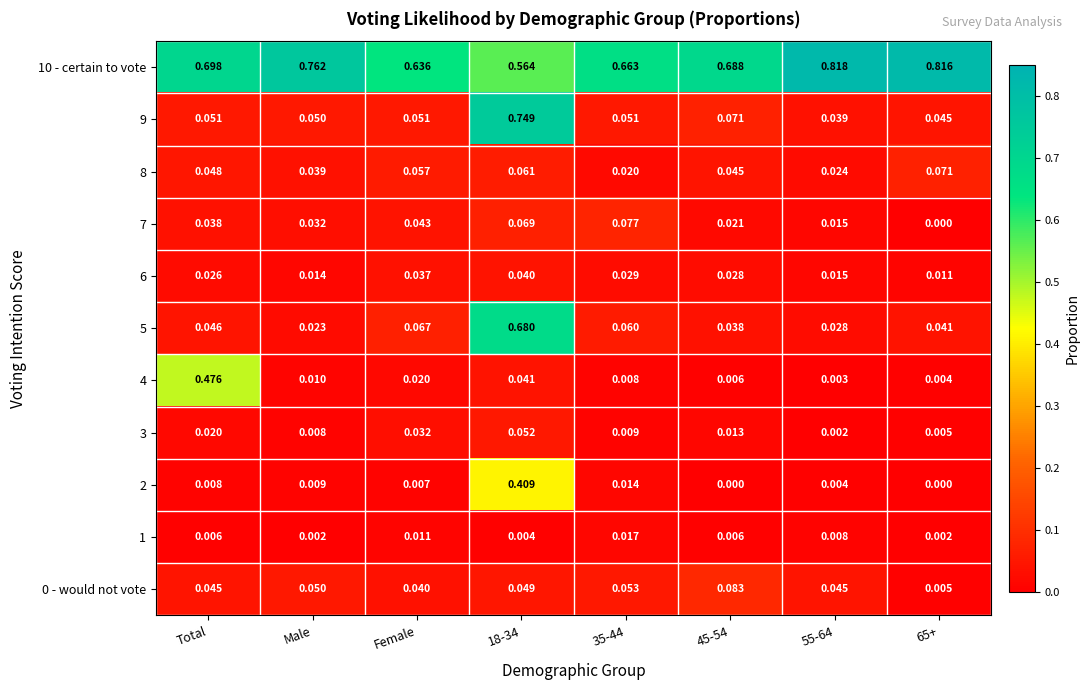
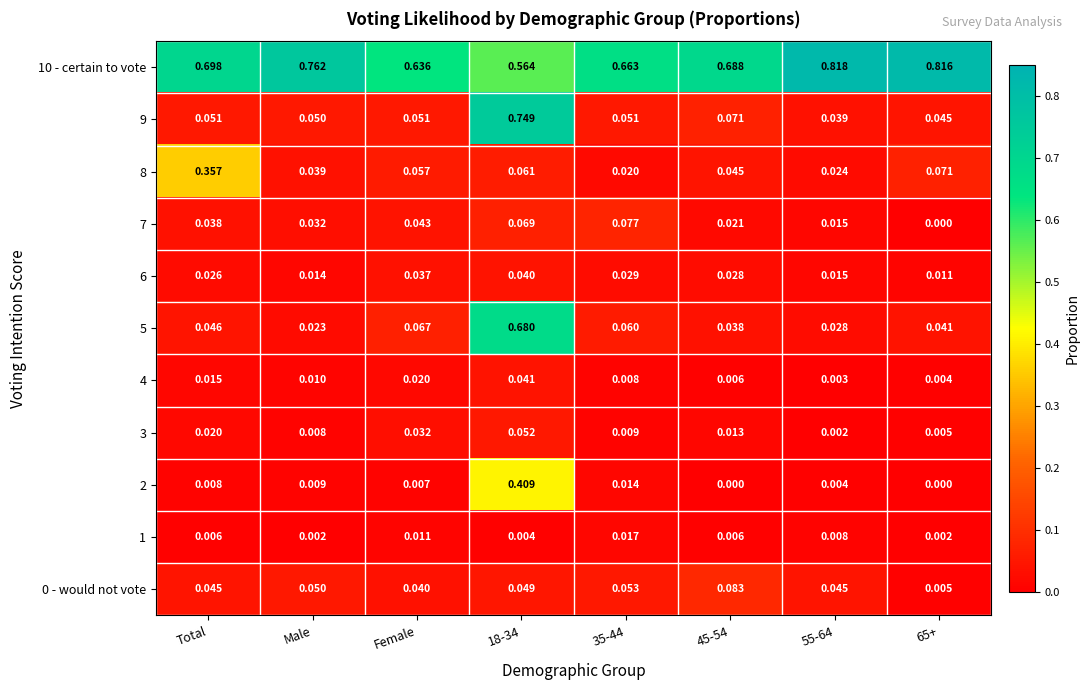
8, Total: 0.048 -> 0.357
4, Total: 0.476 -> 0.015
